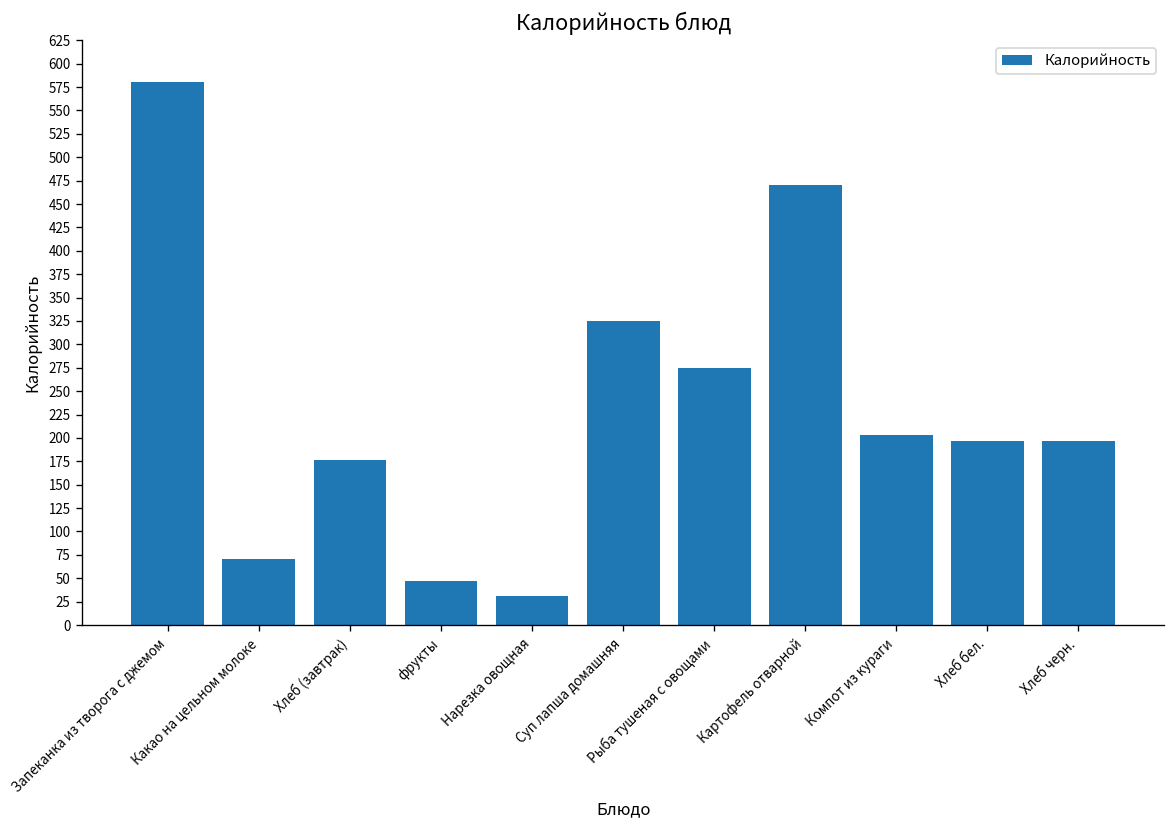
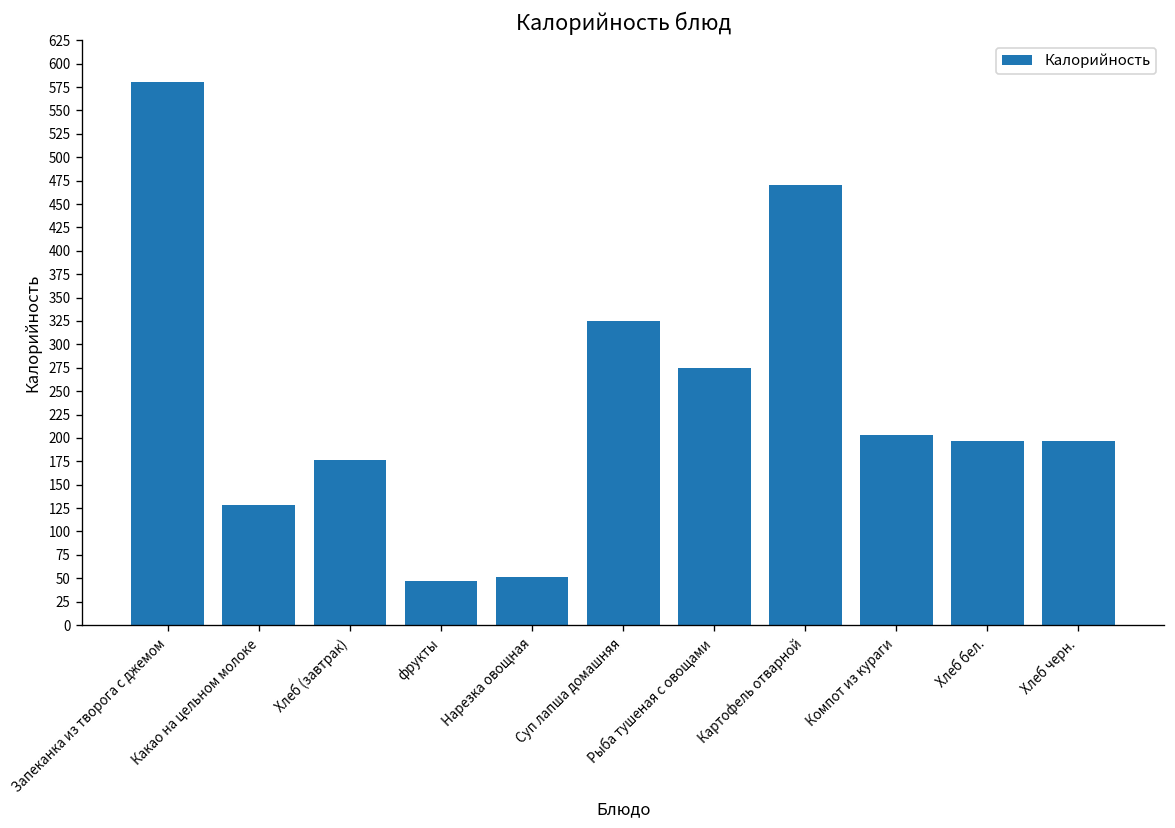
Какао на цельном молоке: 70 -> 130
Нарезка овощная: 30 -> 50
